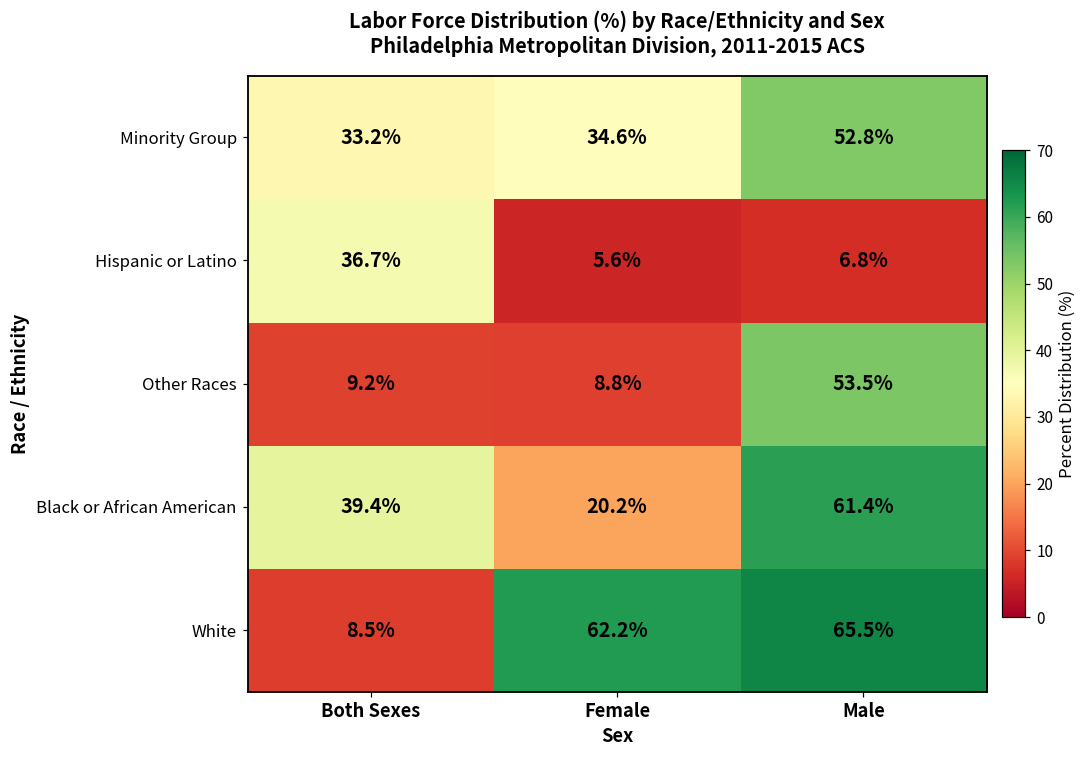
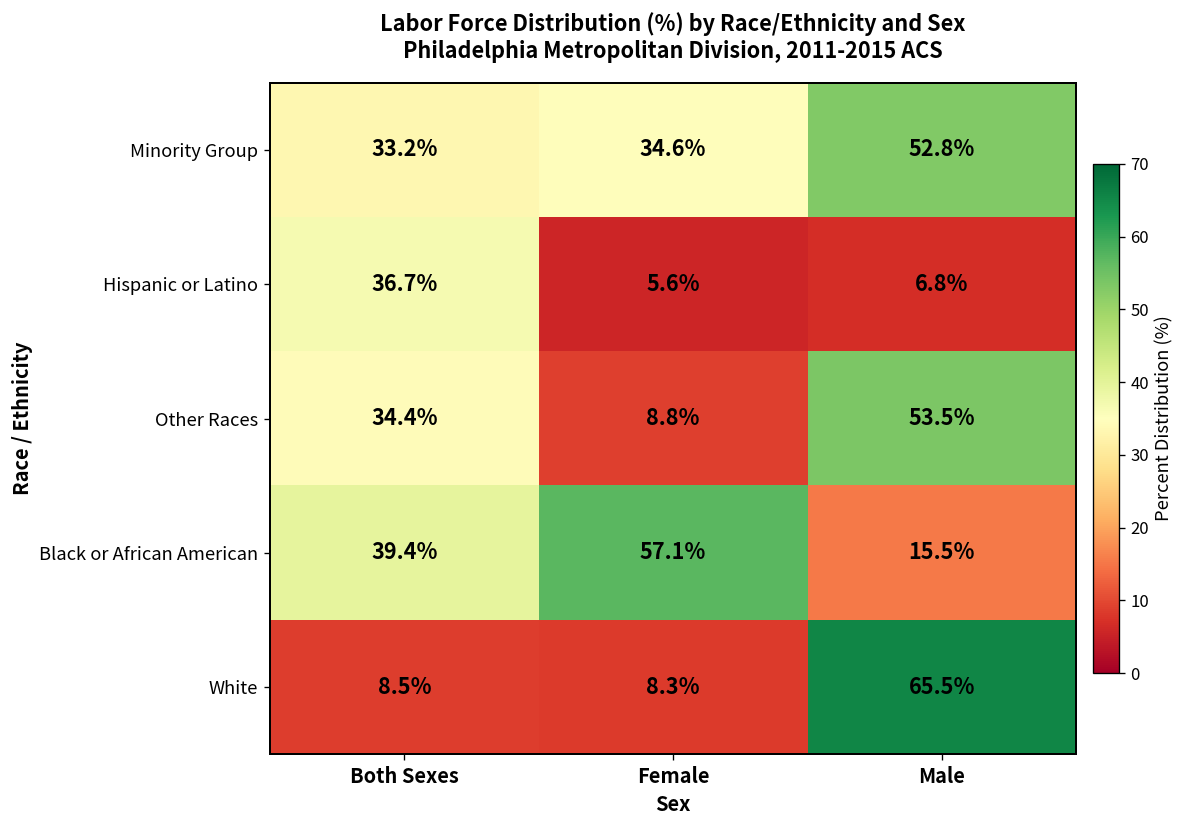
Other Races, Both Sexes: 9.2% -> 34.4%
Black or African American, Female: 20.2% -> 57.1%
Black or African American, Male: 61.4% -> 15.5%
White, Female: 62.2% -> 8.3%
